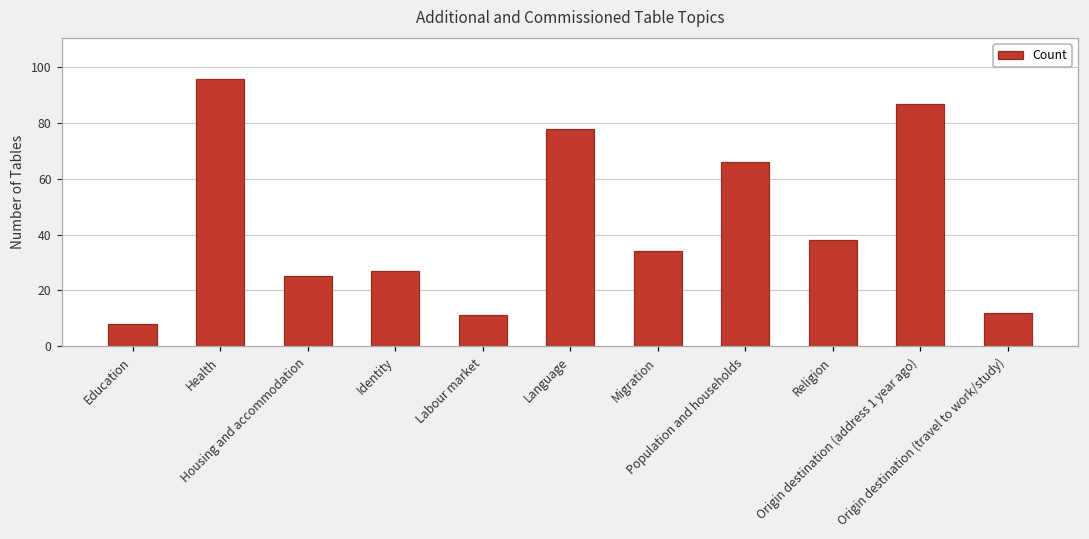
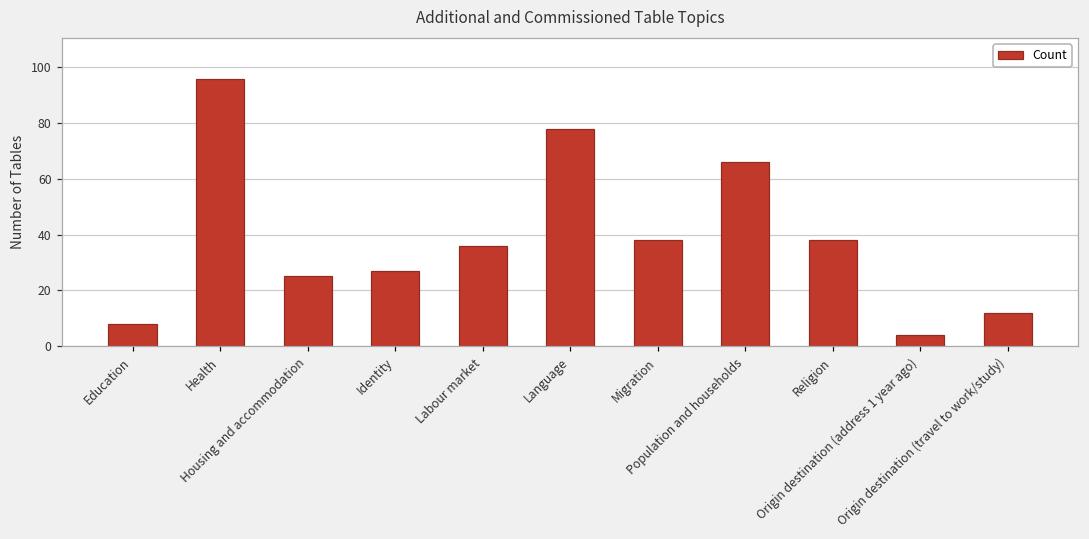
Labour market: 11 -> 36
Migration: 34 -> 38
Origin destination (address 1 year ago): 87 -> 4
